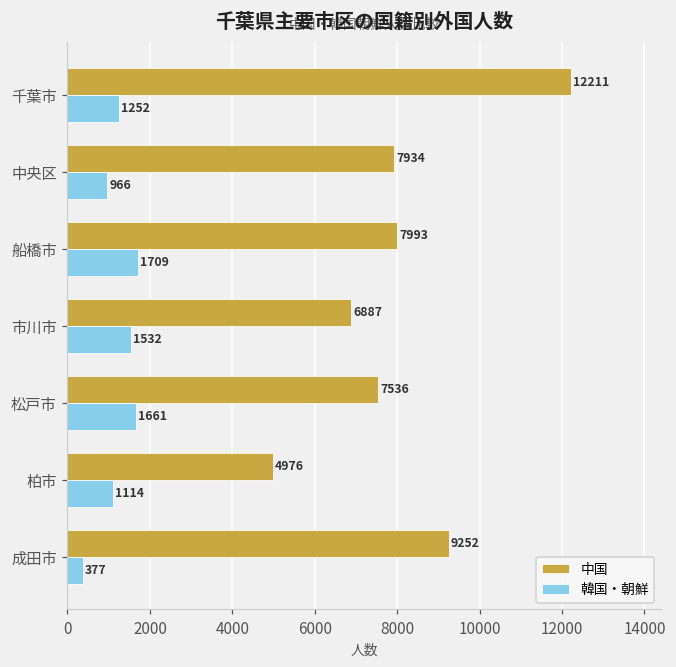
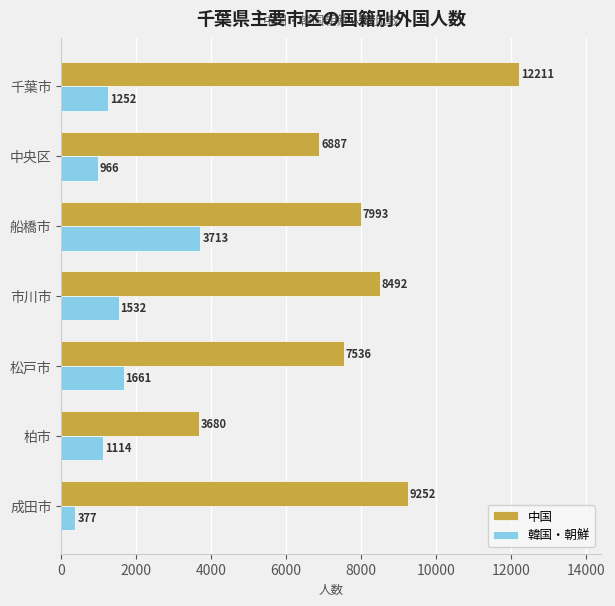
中国, 中央区: 7934 -> 6887
韓国・朝鮮, 船橋市: 1709 -> 3713
中国, 市川市: 6887 -> 8492
中国, 柏市: 4976 -> 3680
